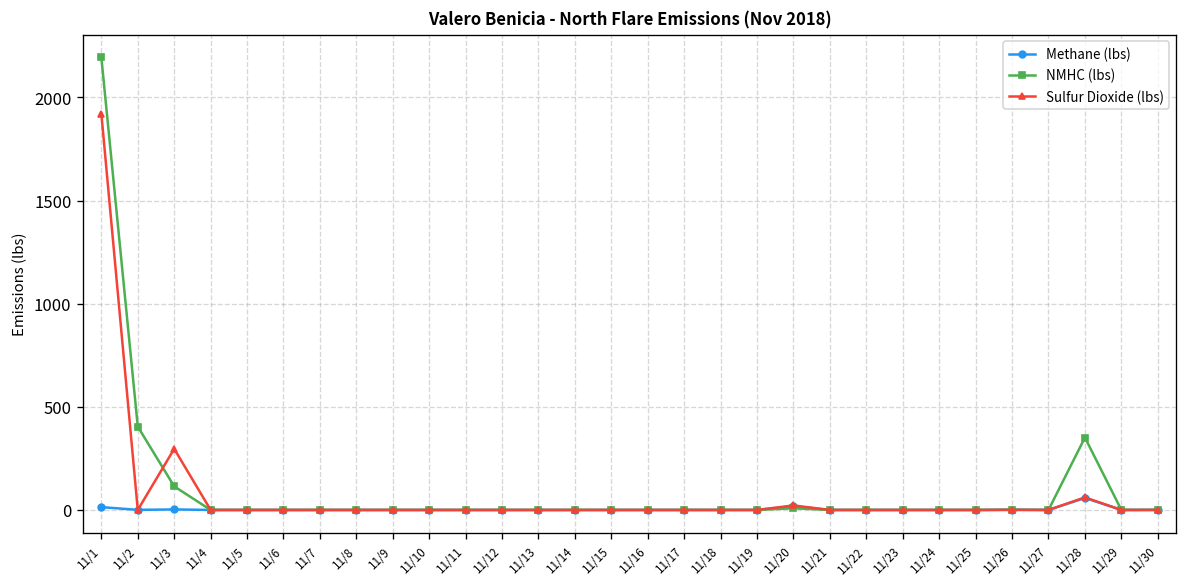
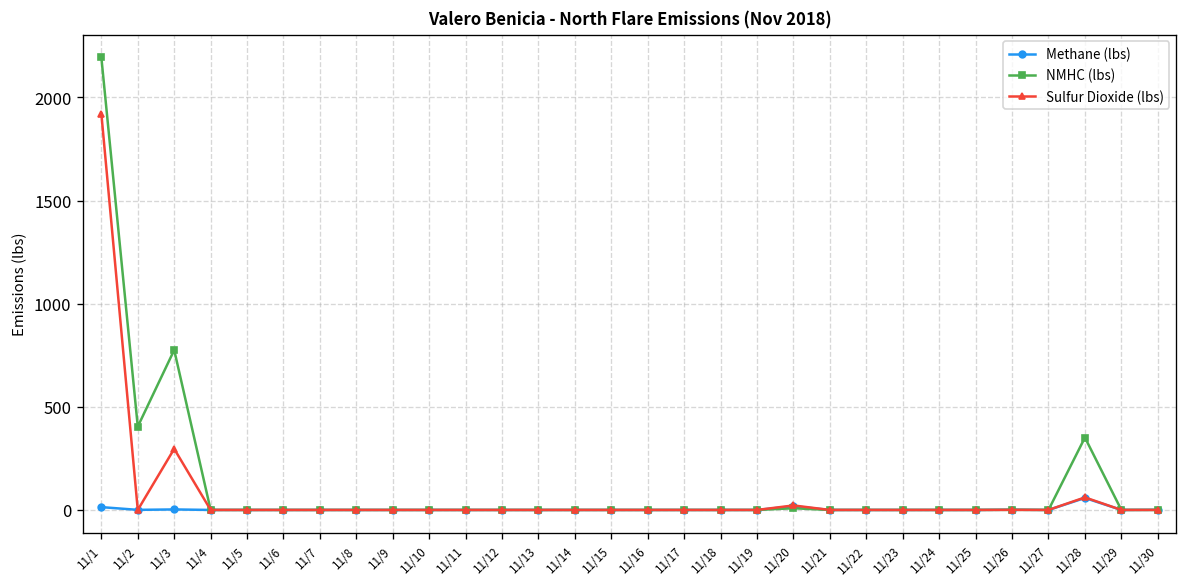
NMHC (lbs), 11/3: 110 -> 780
